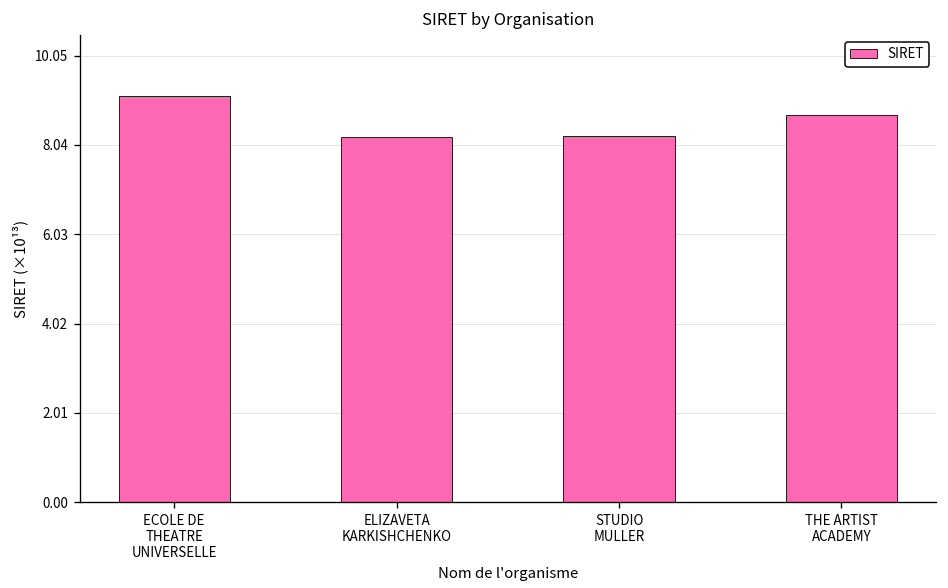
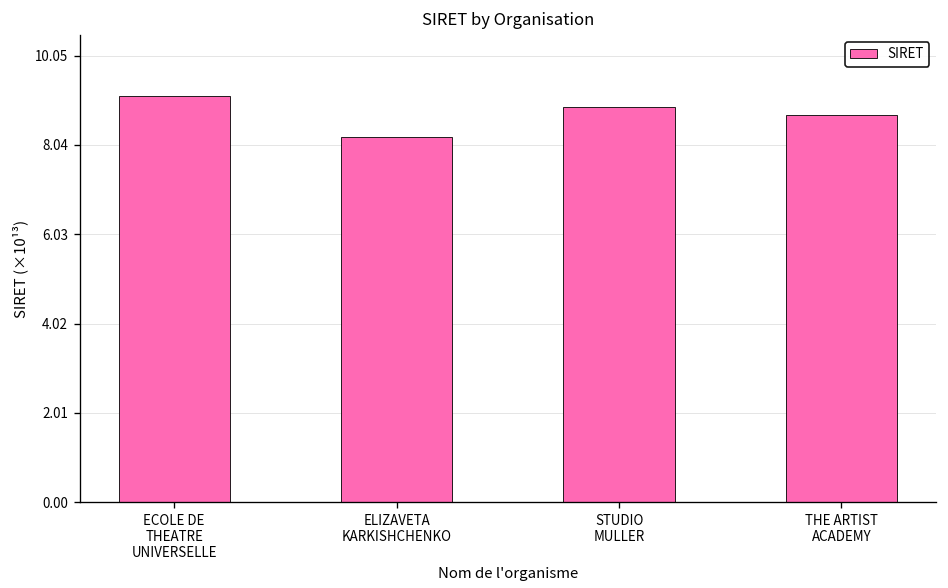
STUDIO MULLER: 8.3 -> 8.9
